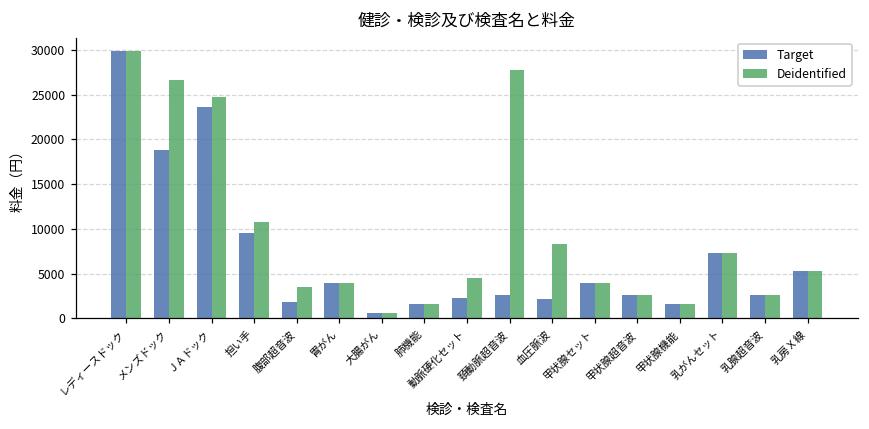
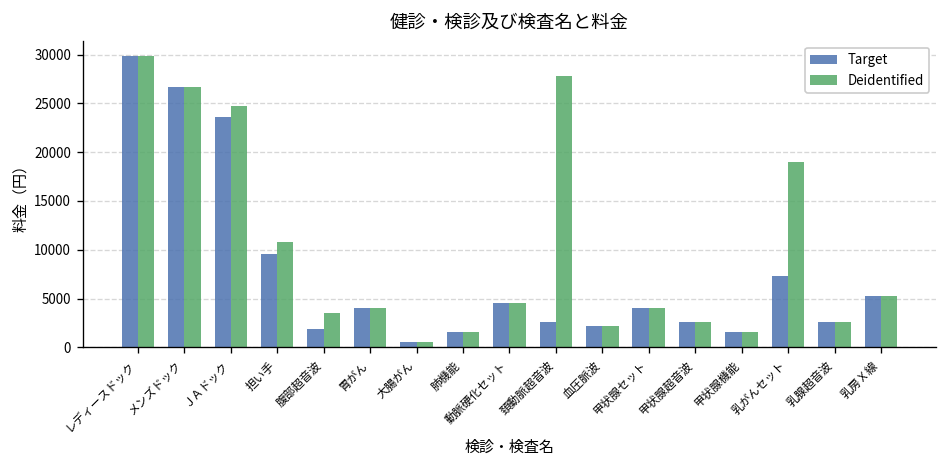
Target, メンズドック: 19000 -> 27000
Target, 動脈硬化セット: 2000 -> 5000
Deidentified, 血圧脈波: 8000 -> 2000
Deidentified, 乳がんセット: 7000 -> 19000
